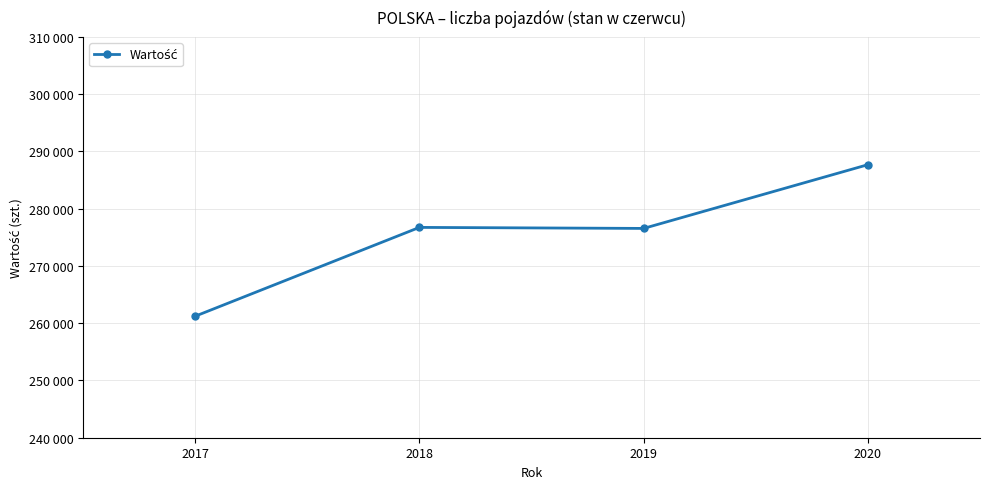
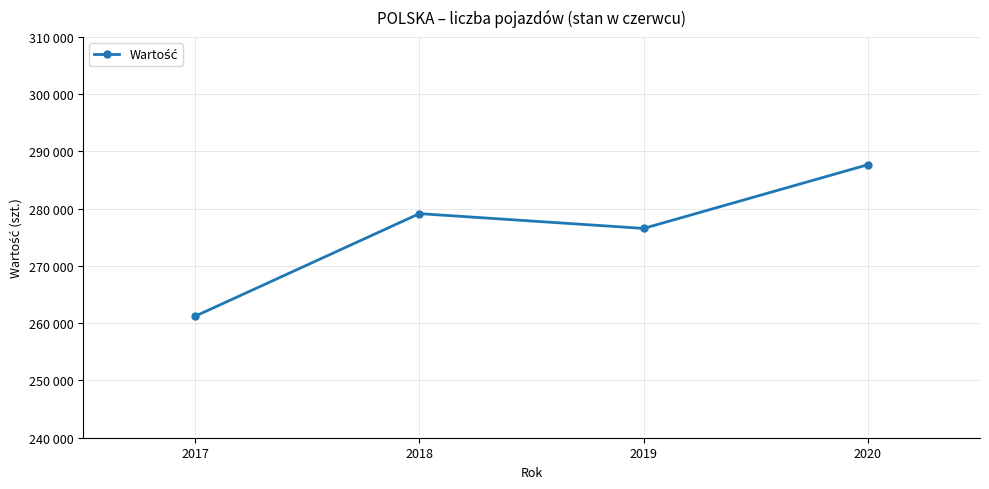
2018: 277000 -> 279000
